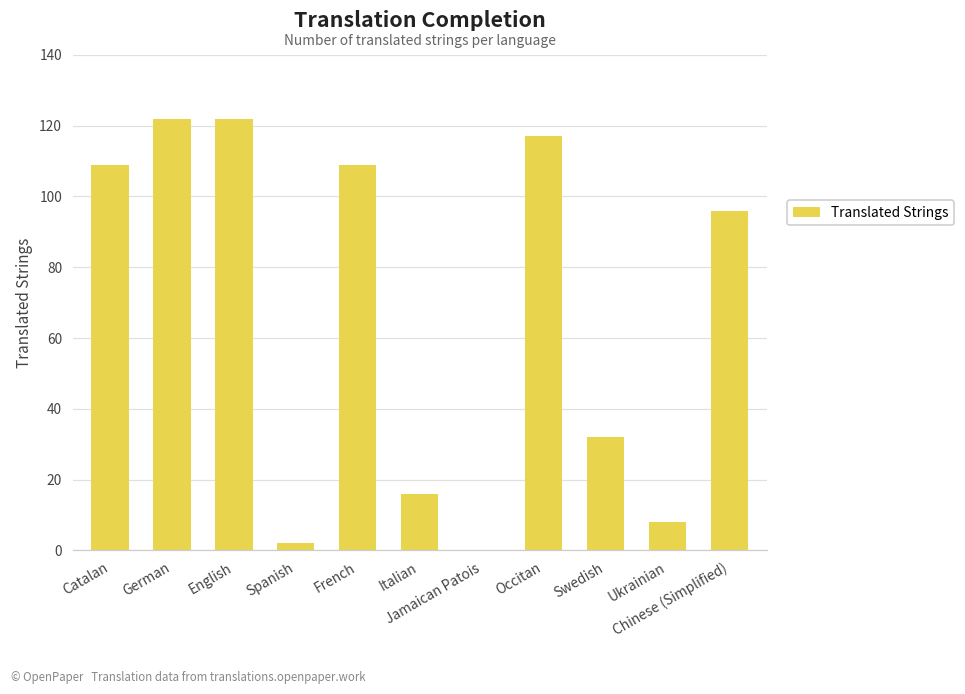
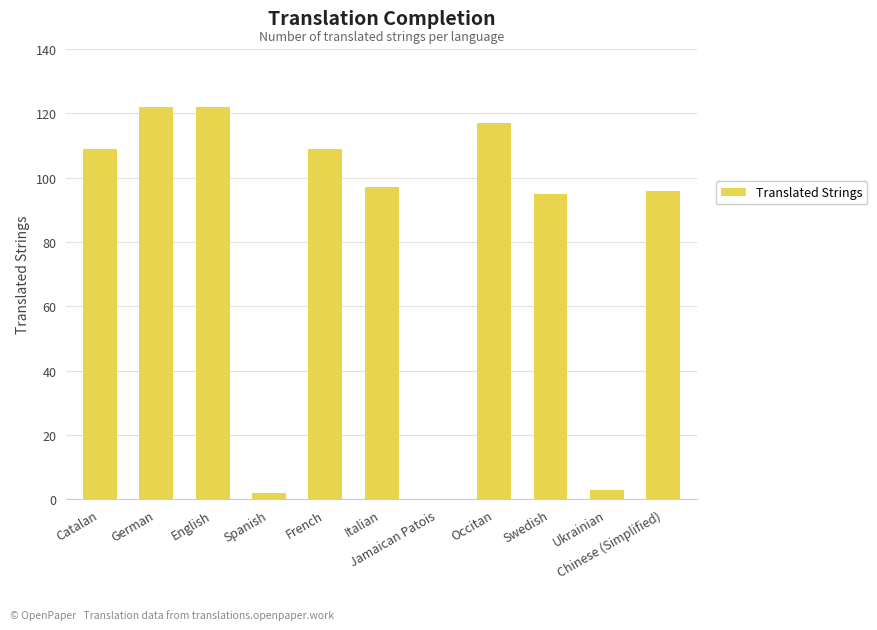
Italian: 16 -> 97
Swedish: 32 -> 95
Ukrainian: 8 -> 3
